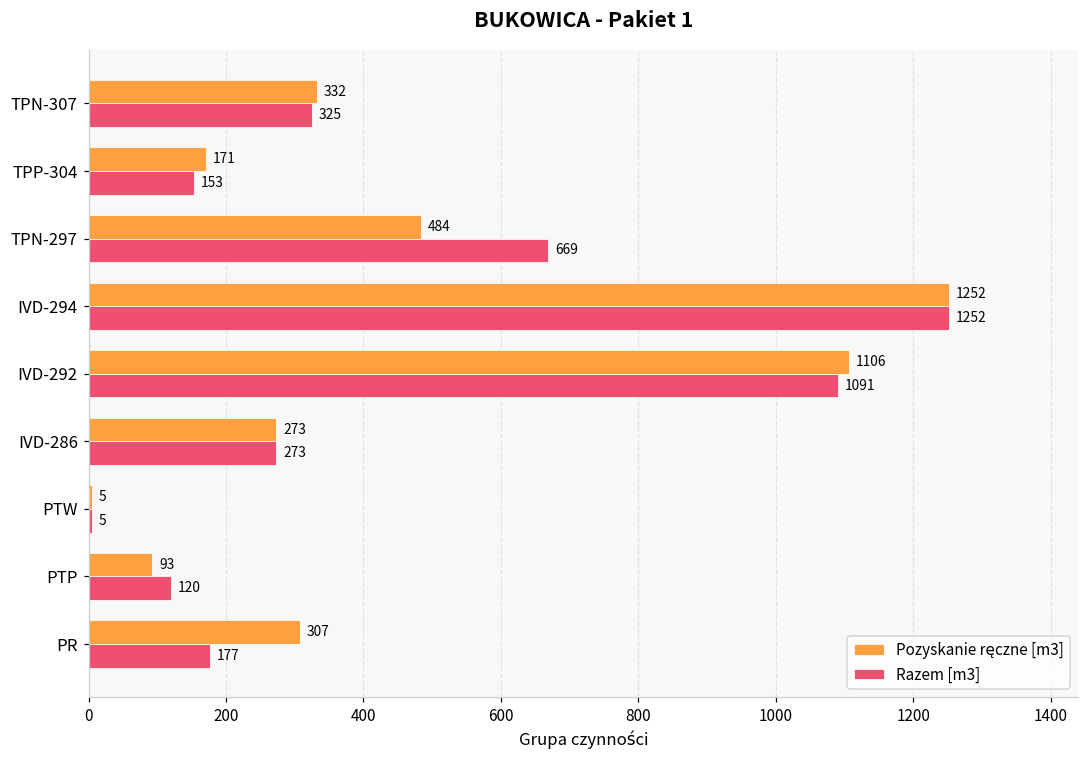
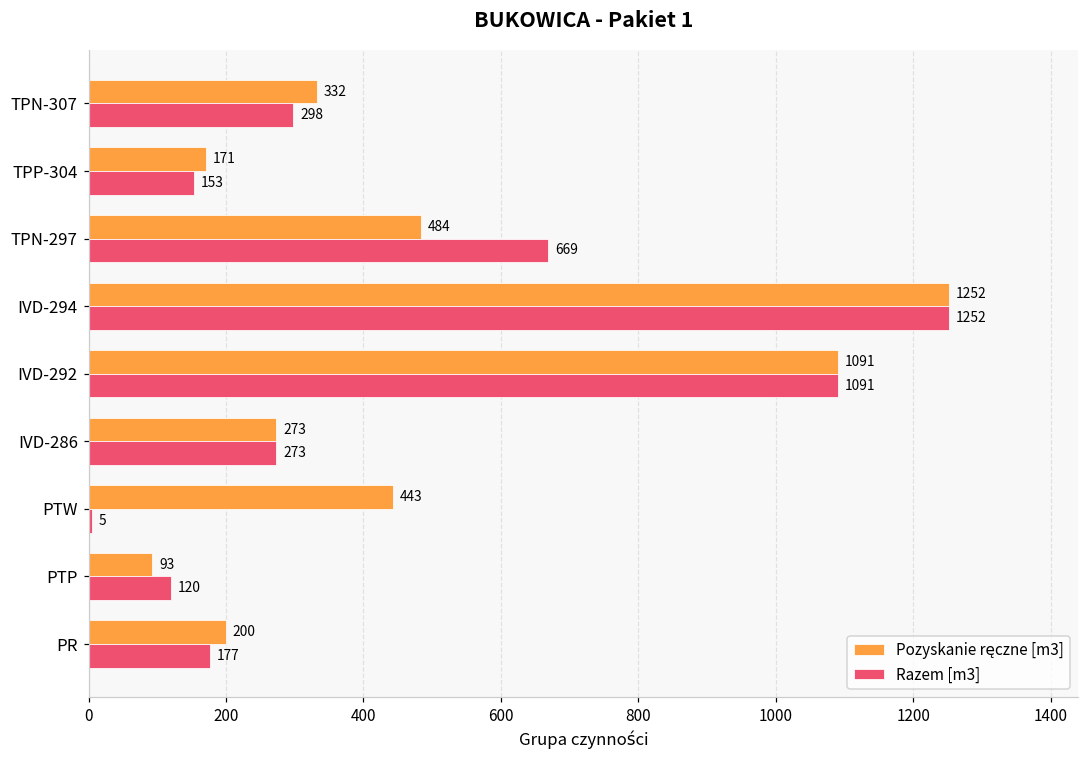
Razem [m3], TPN-307: 325 -> 298
Pozyskanie ręczne [m3], IVD-292: 1106 -> 1091
Pozyskanie ręczne [m3], PTW: 5 -> 443
Pozyskanie ręczne [m3], PR: 307 -> 200
